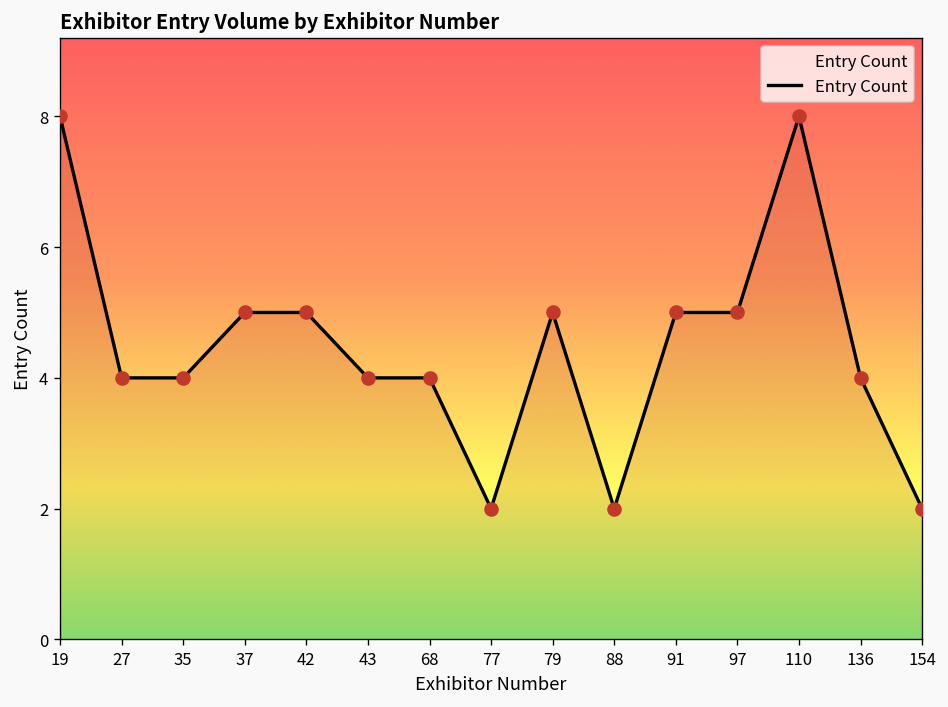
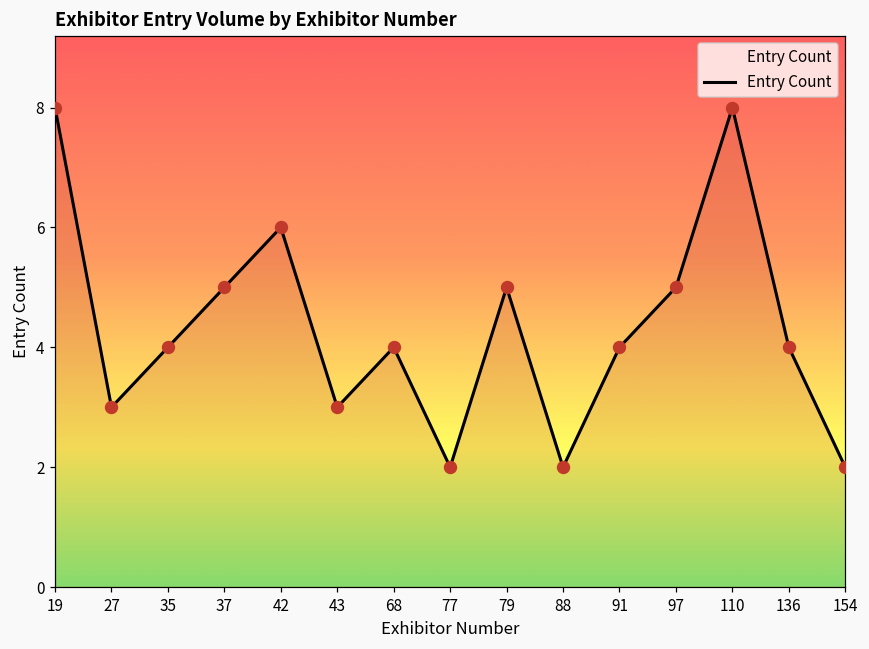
27: 4 -> 3
42: 5 -> 6
43: 4 -> 3
91: 5 -> 4
